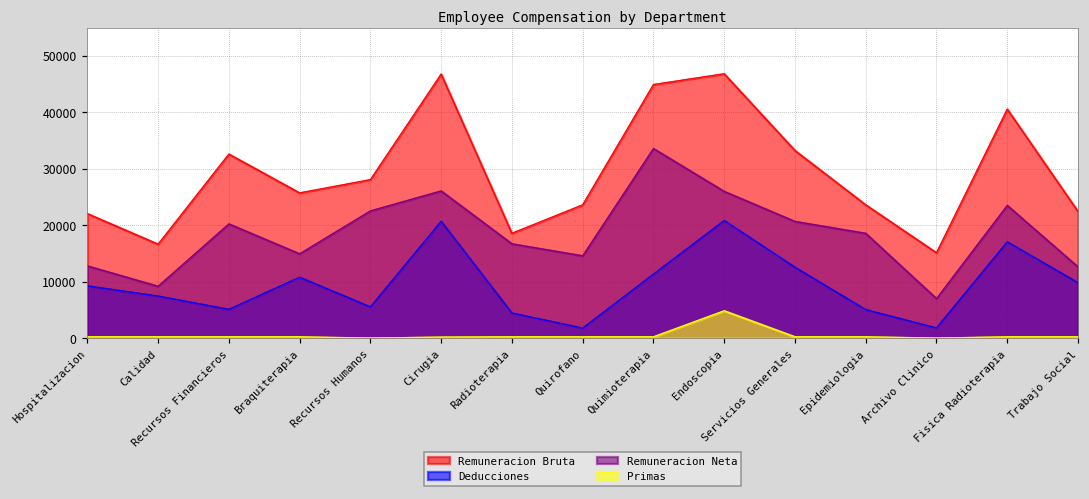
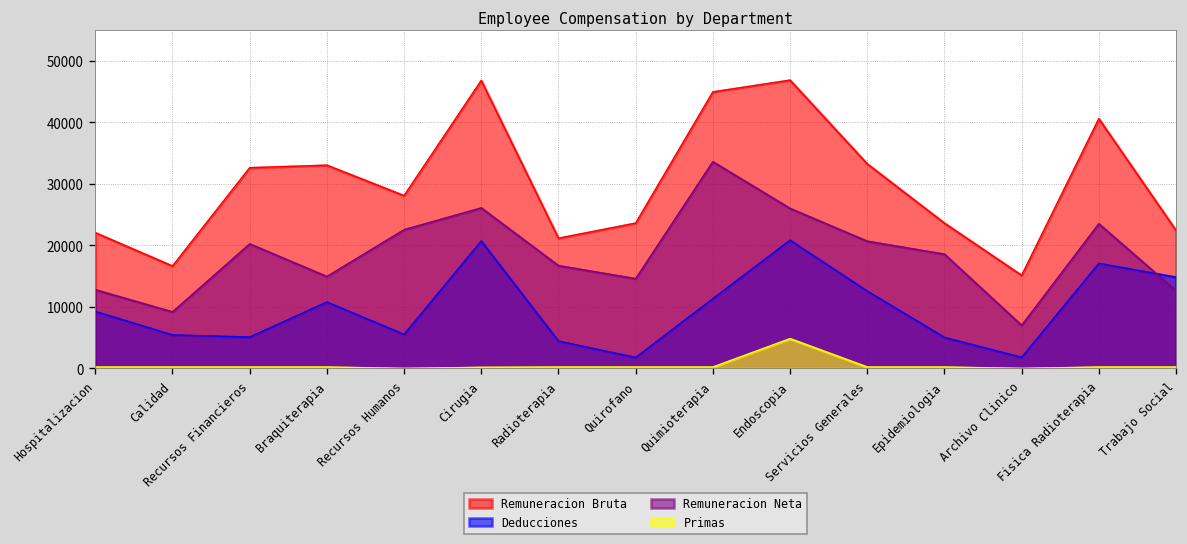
Deducciones, Calidad: 7000 -> 5000
Remuneracion Bruta, Braquiterapia: 26000 -> 33000
Remuneracion Bruta, Radioterapia: 19000 -> 21000
Deducciones, Trabajo Social: 10000 -> 15000
